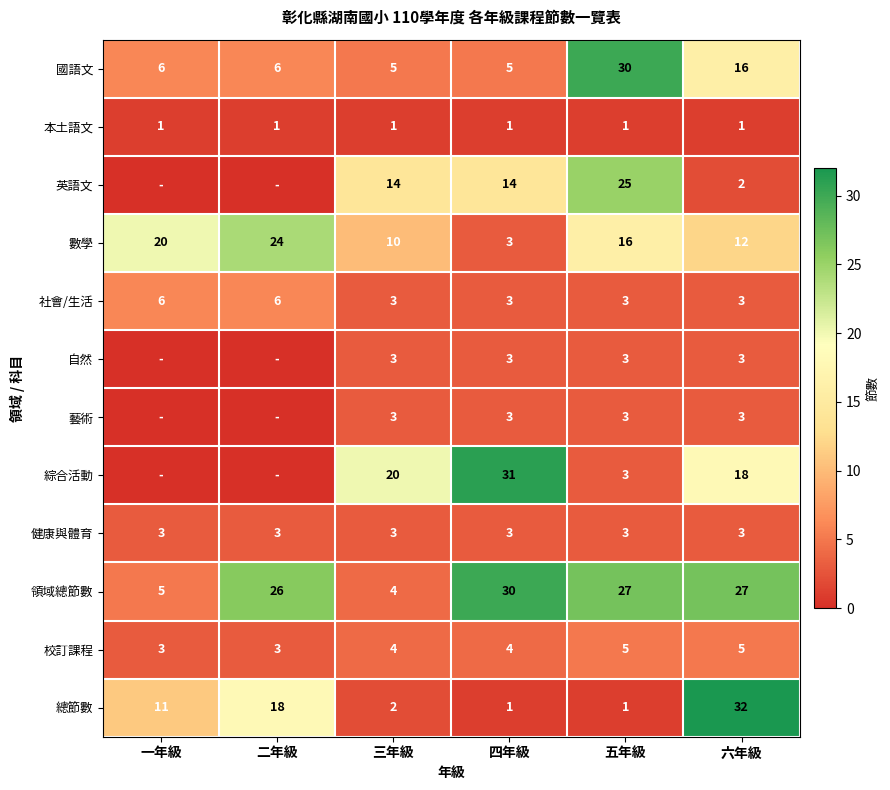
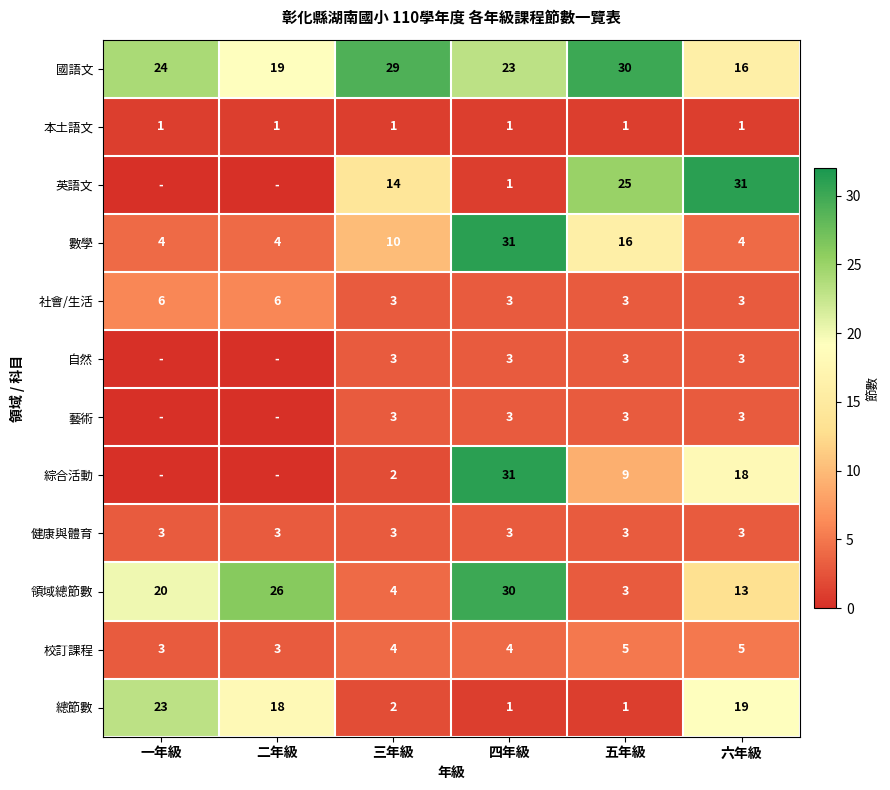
國語文, 一年級: 6 -> 24
國語文, 二年級: 6 -> 19
國語文, 三年級: 5 -> 29
國語文, 四年級: 5 -> 23
英語文, 四年級: 14 -> 1
英語文, 六年級: 2 -> 31
數學, 一年級: 20 -> 4
數學, 二年級: 24 -> 4
數學, 四年級: 3 -> 31
數學, 六年級: 12 -> 4
綜合活動, 三年級: 20 -> 2
綜合活動, 五年級: 3 -> 9
領域總節數, 一年級: 5 -> 20
領域總節數, 五年級: 27 -> 3
領域總節數, 六年級: 27 -> 13
總節數, 一年級: 11 -> 23
總節數, 六年級: 32 -> 19
